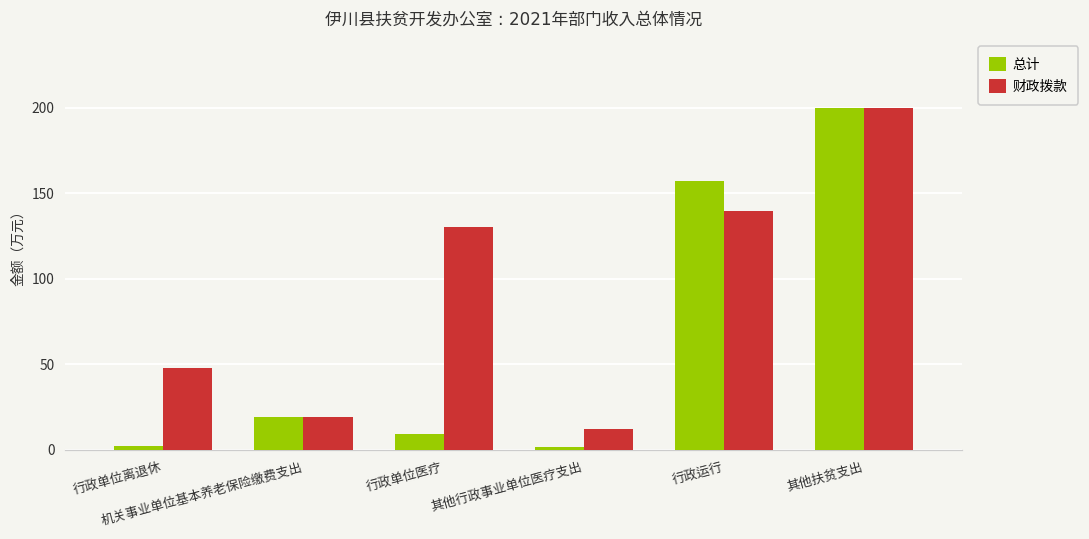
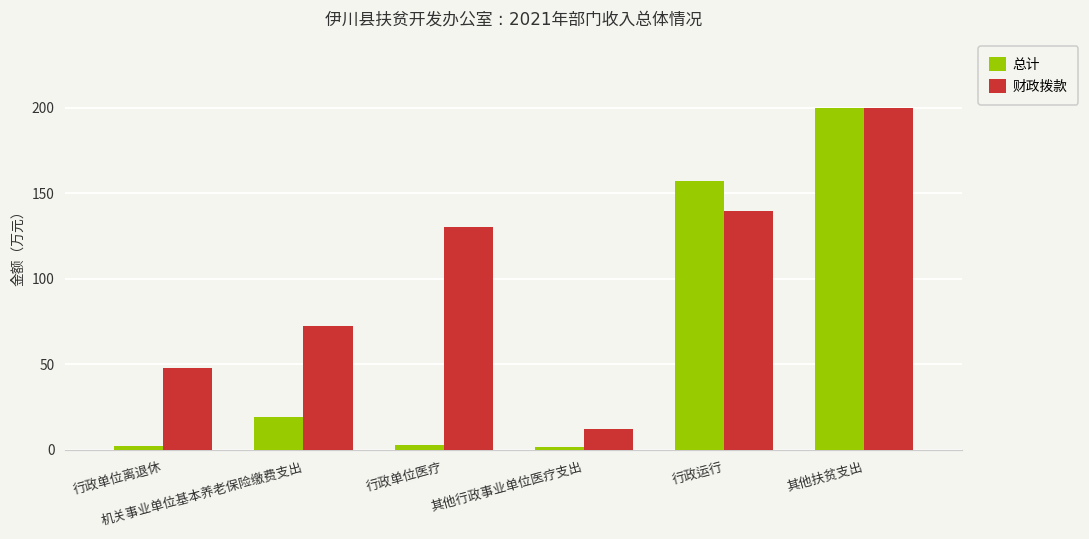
财政拨款, 机关事业单位基本养老保险缴费支出: 19 -> 72
总计, 行政单位医疗: 9 -> 3
